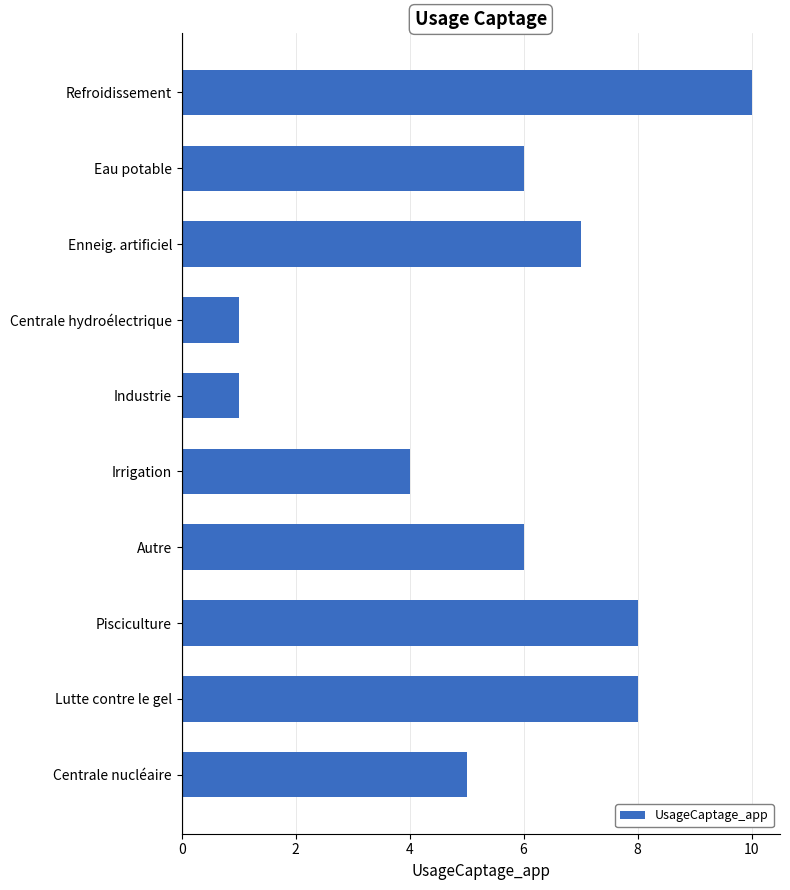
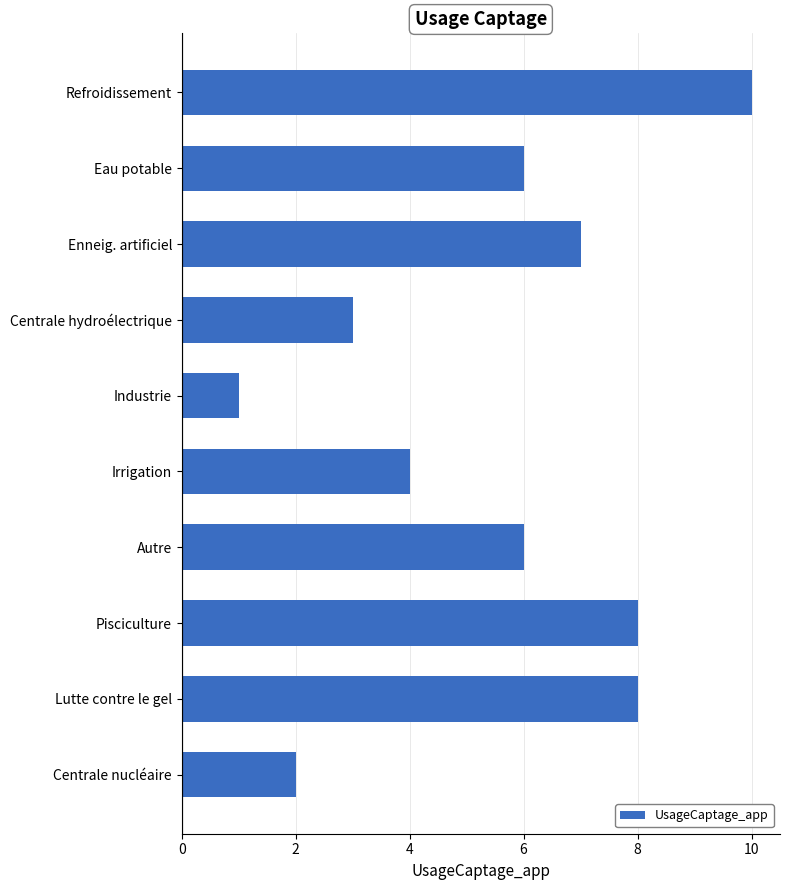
Centrale hydroélectrique: 1 -> 3
Centrale nucléaire: 5 -> 2
